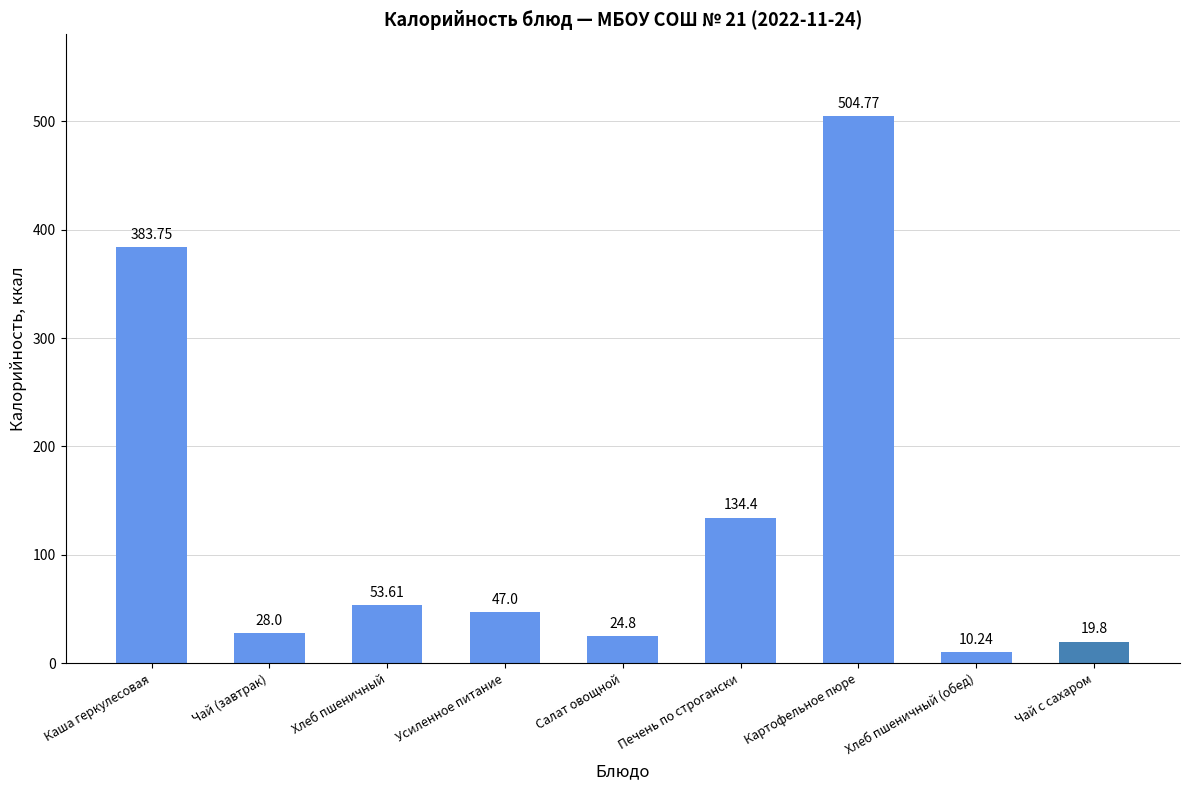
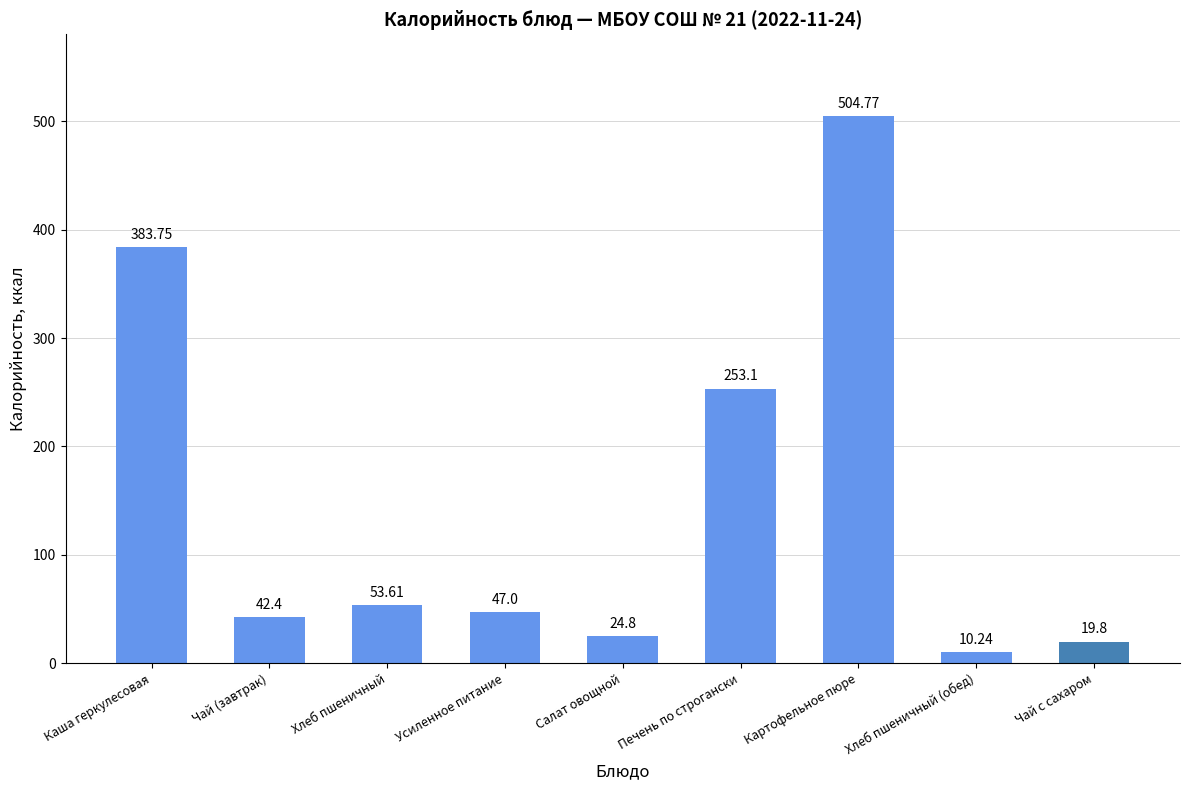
Чай (завтрак): 28.0 -> 42.4
Печень по строгански: 134.4 -> 253.1
